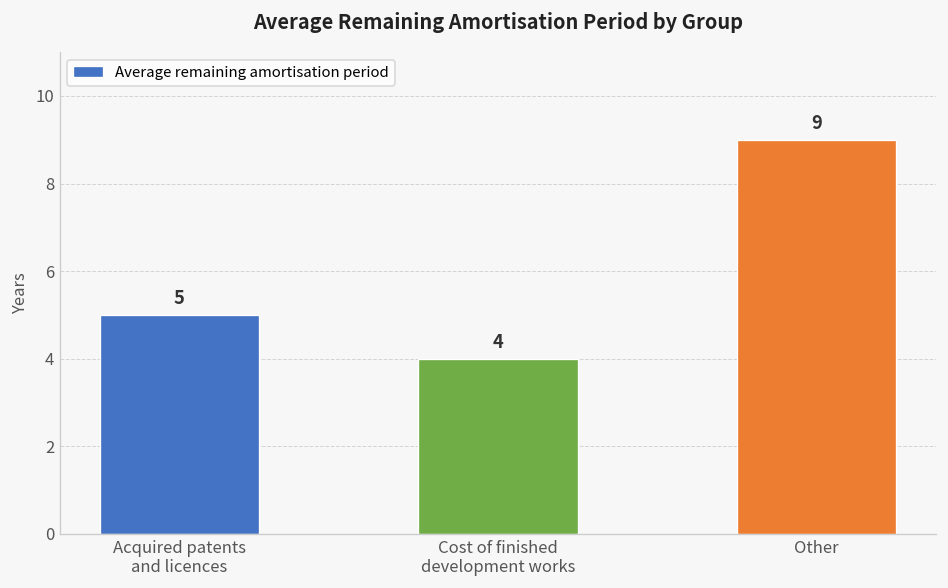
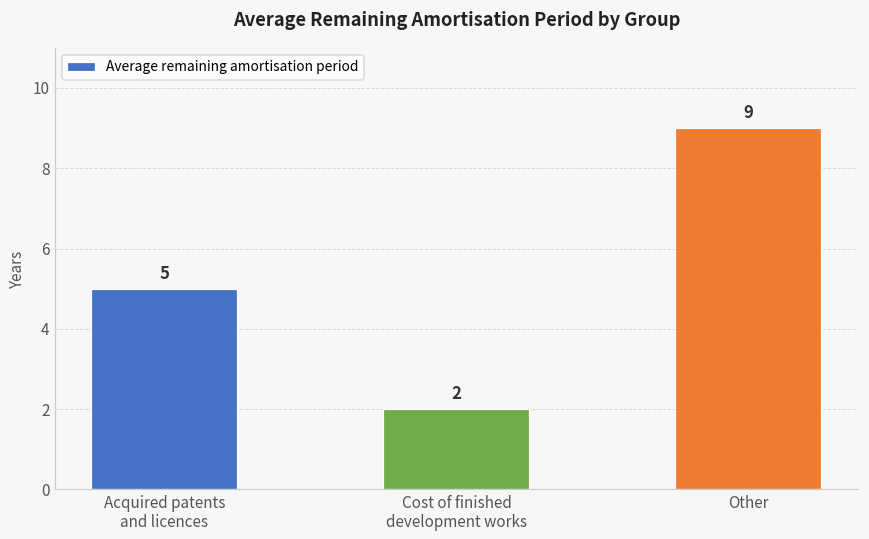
Cost of finished development works: 4 -> 2
